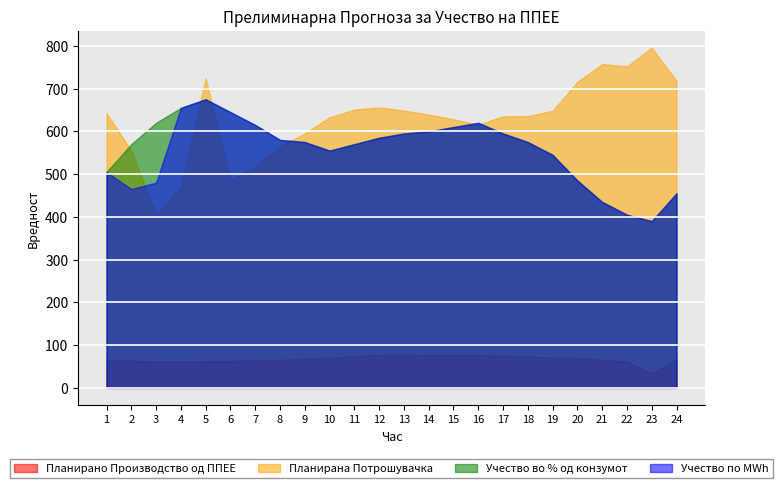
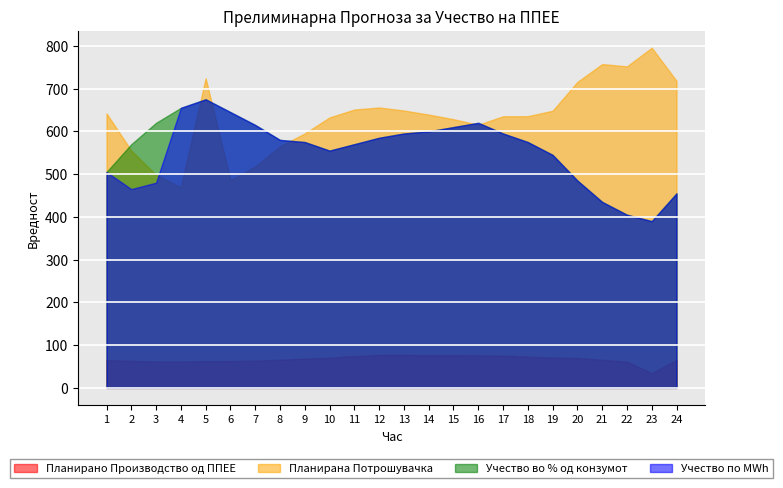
Планирана Потрошувачка, 3: 400 -> 500
